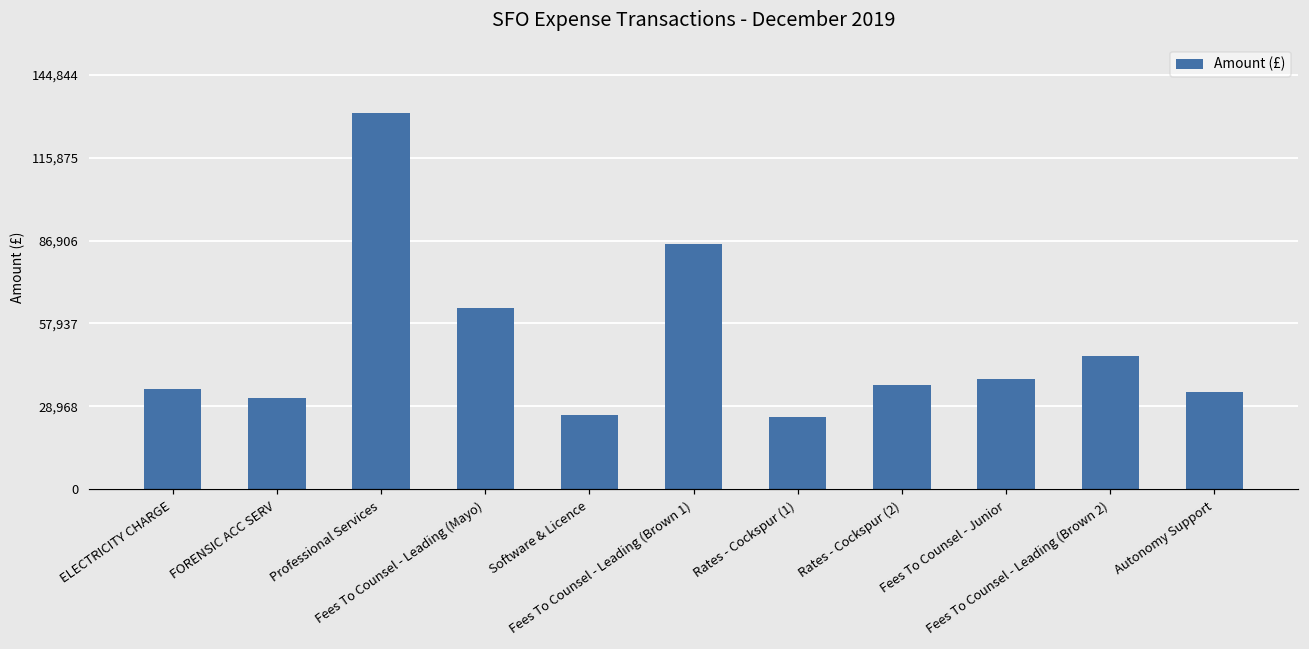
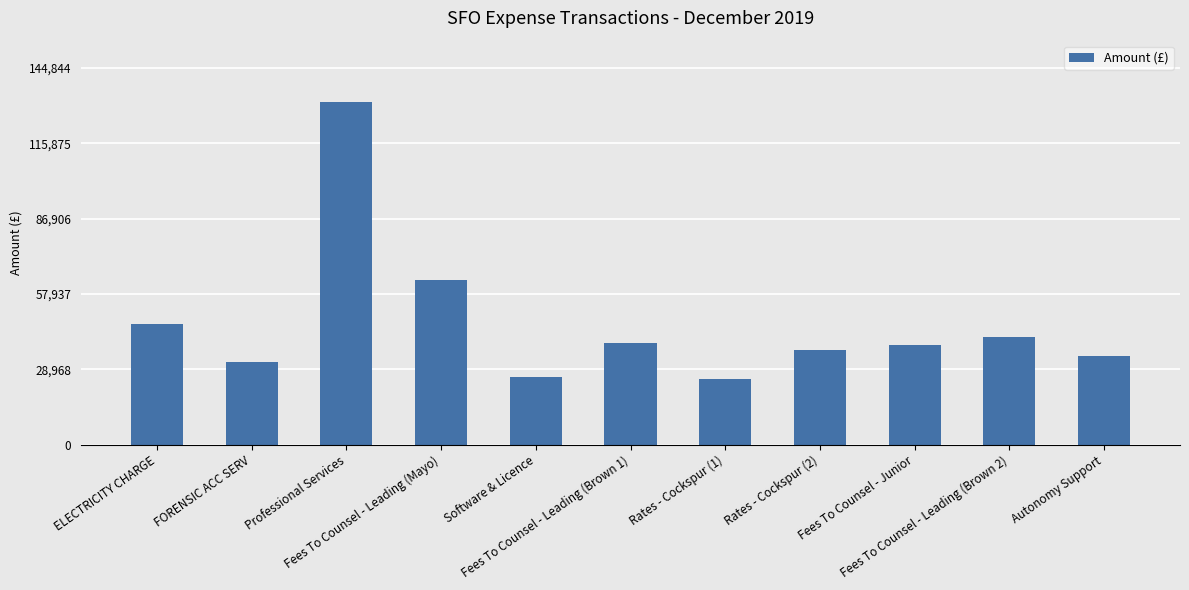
ELECTRICITY CHARGE: 35,000 -> 47,000
Fees To Counsel - Leading (Brown 1): 86,000 -> 39,000
Fees To Counsel - Leading (Brown 2): 47,000 -> 42,000
